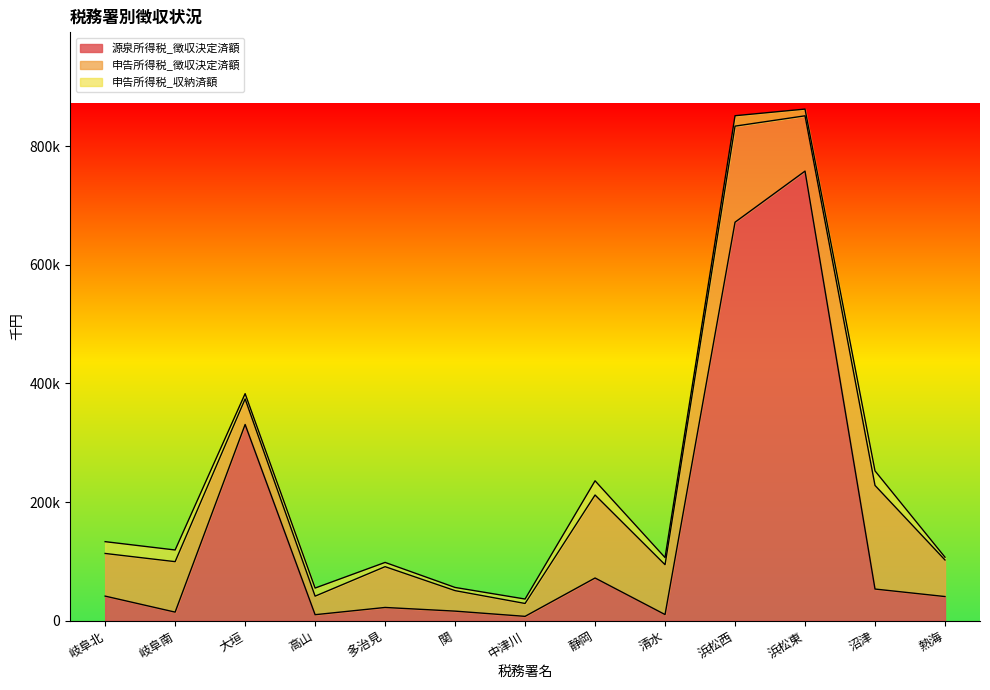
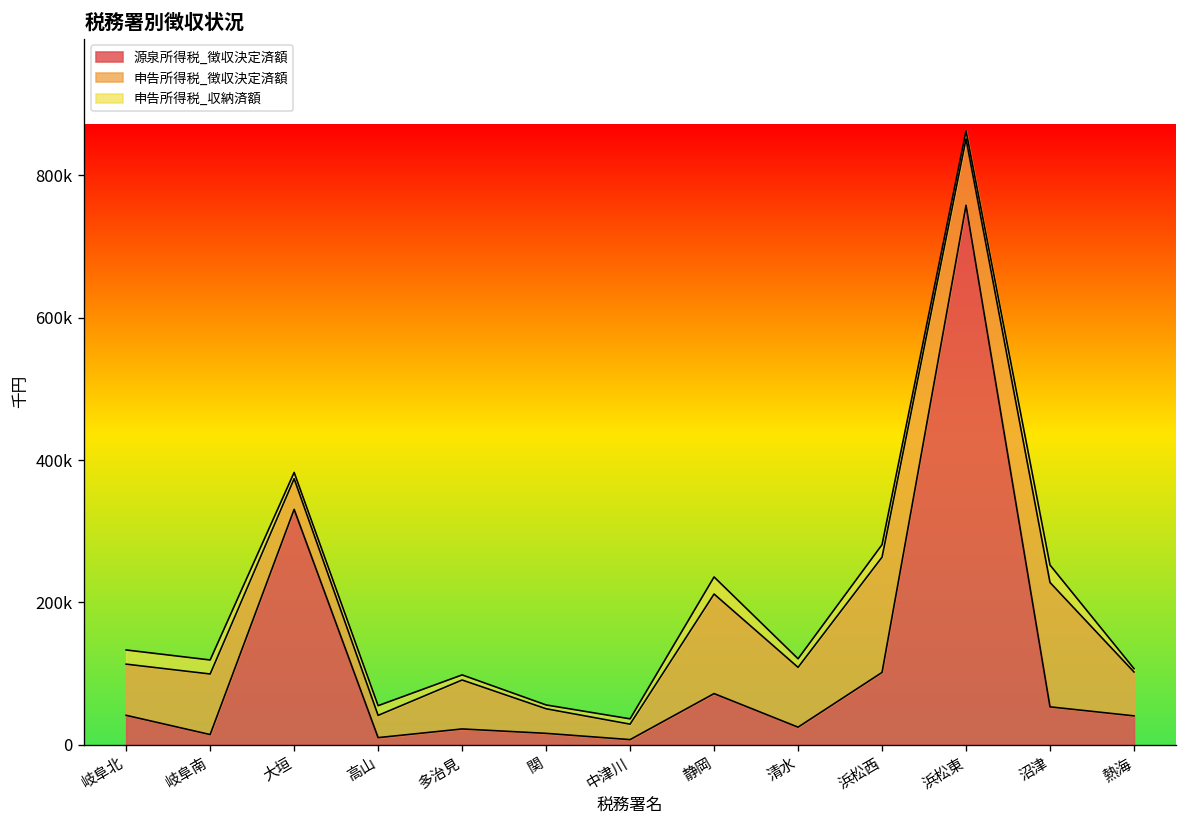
源泉所得税_徴収決定済額, 清水: 10000 -> 20000
源泉所得税_徴収決定済額, 浜松西: 670000 -> 100000
